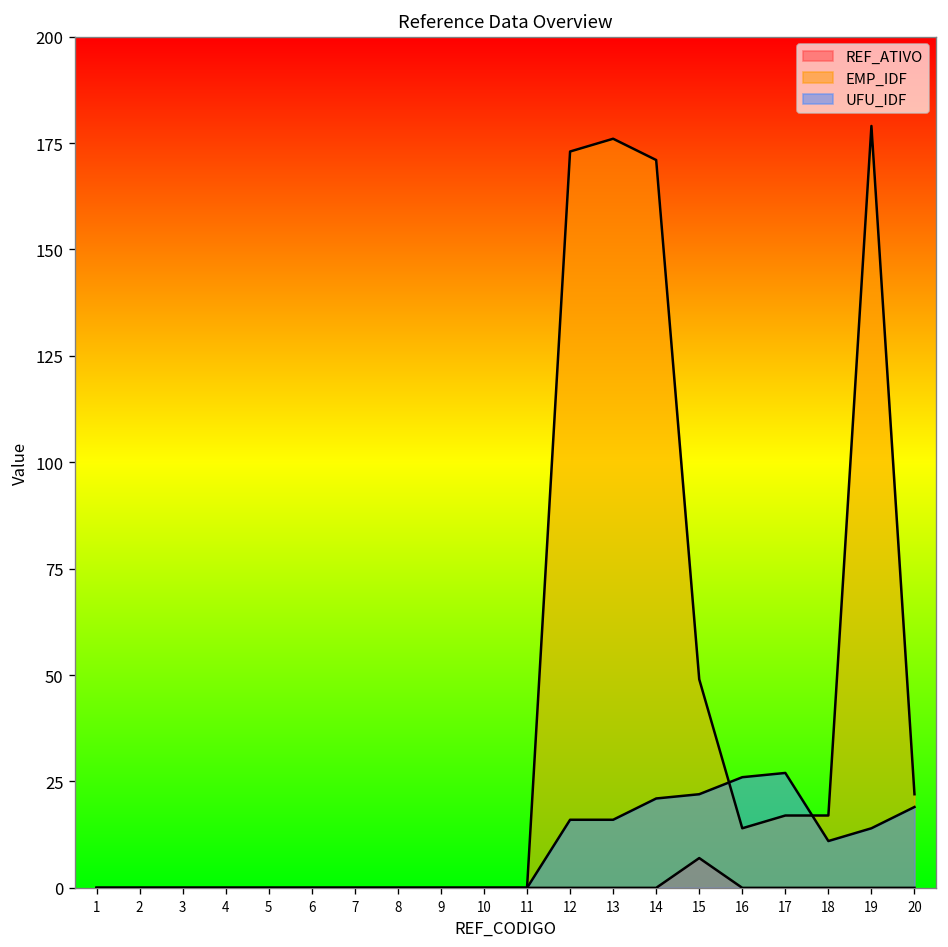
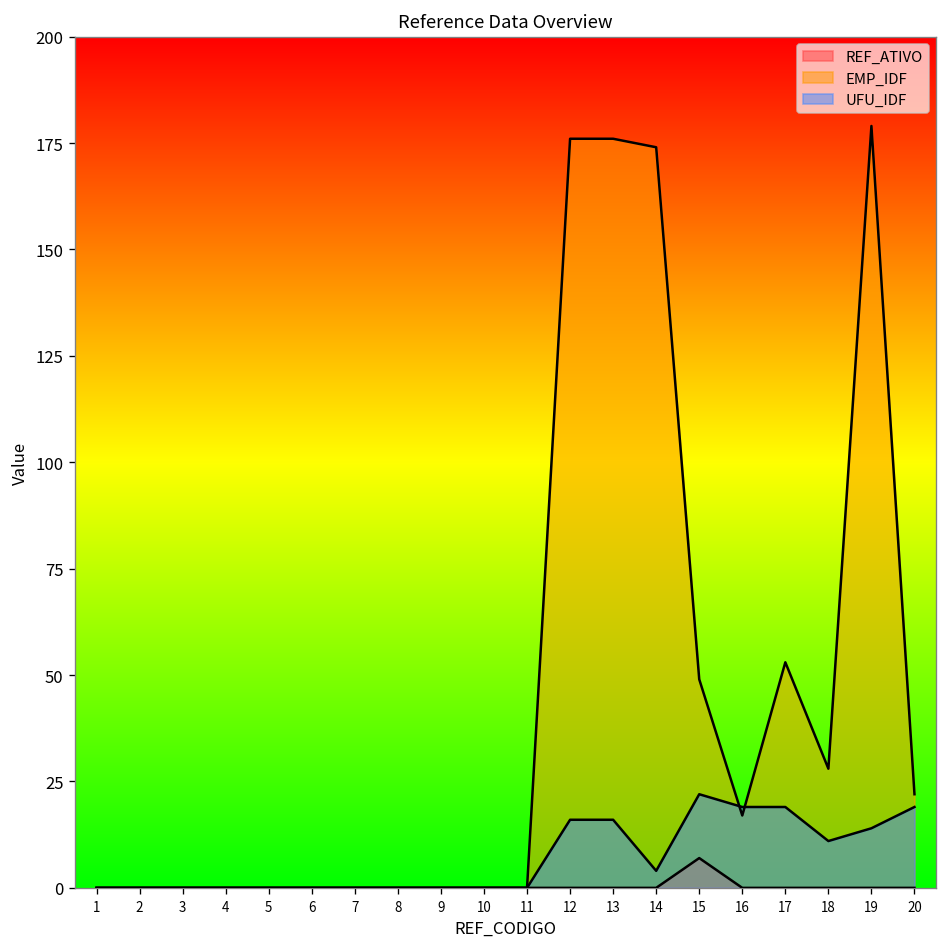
EMP_IDF, 12: 173 -> 176
EMP_IDF, 14: 171 -> 174
UFU_IDF, 14: 21 -> 4
EMP_IDF, 16: 14 -> 17
UFU_IDF, 16: 26 -> 19
EMP_IDF, 17: 17 -> 53
UFU_IDF, 17: 27 -> 19
EMP_IDF, 18: 17 -> 28
